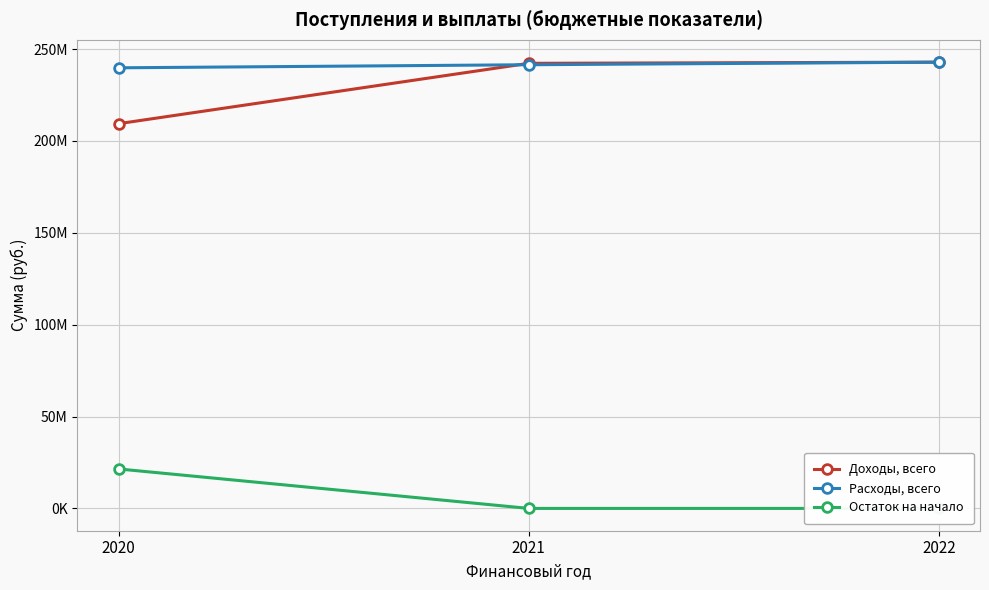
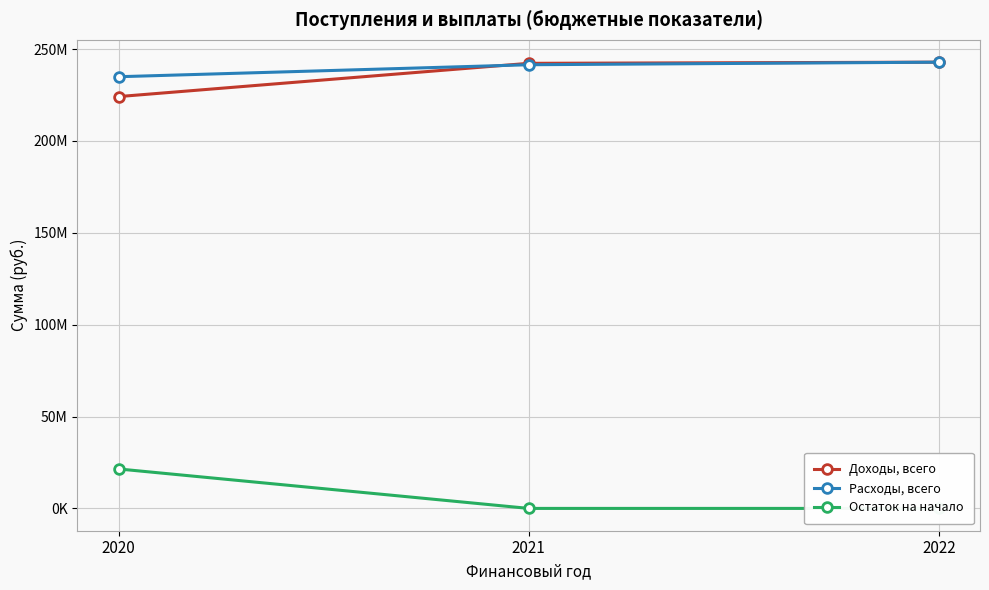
Доходы, всего, 2020: 209000000 -> 224000000
Расходы, всего, 2020: 240000000 -> 235000000
